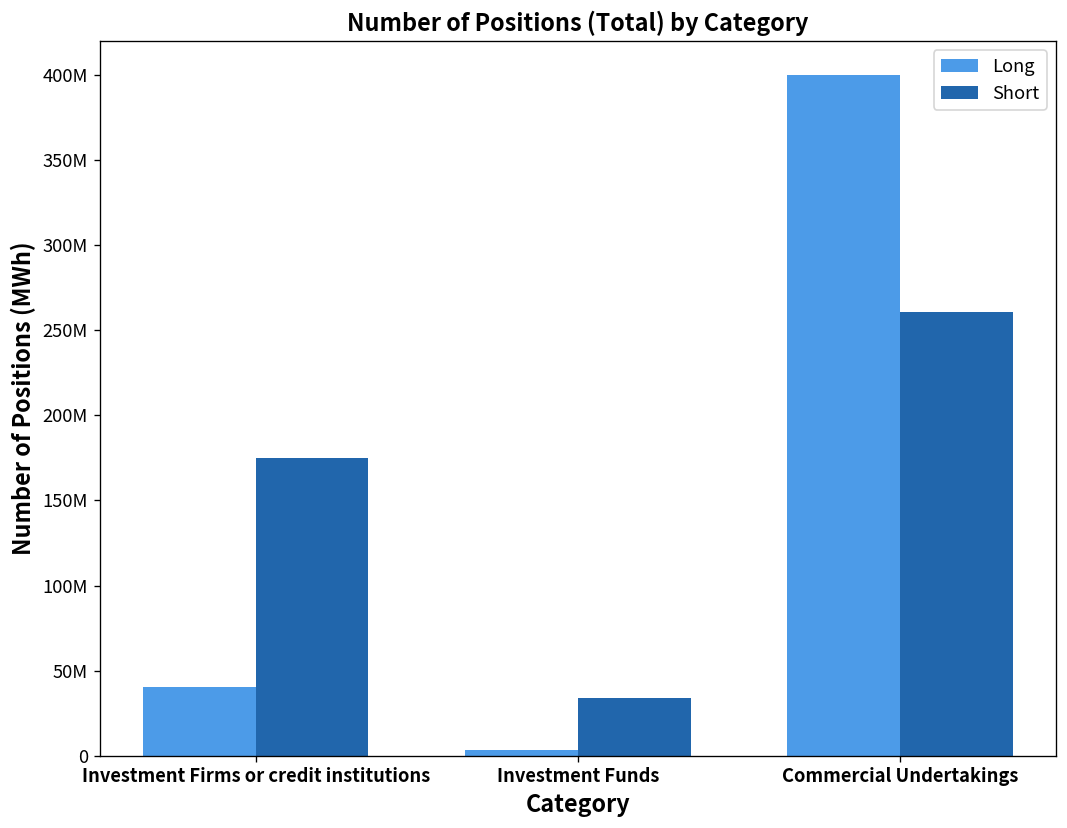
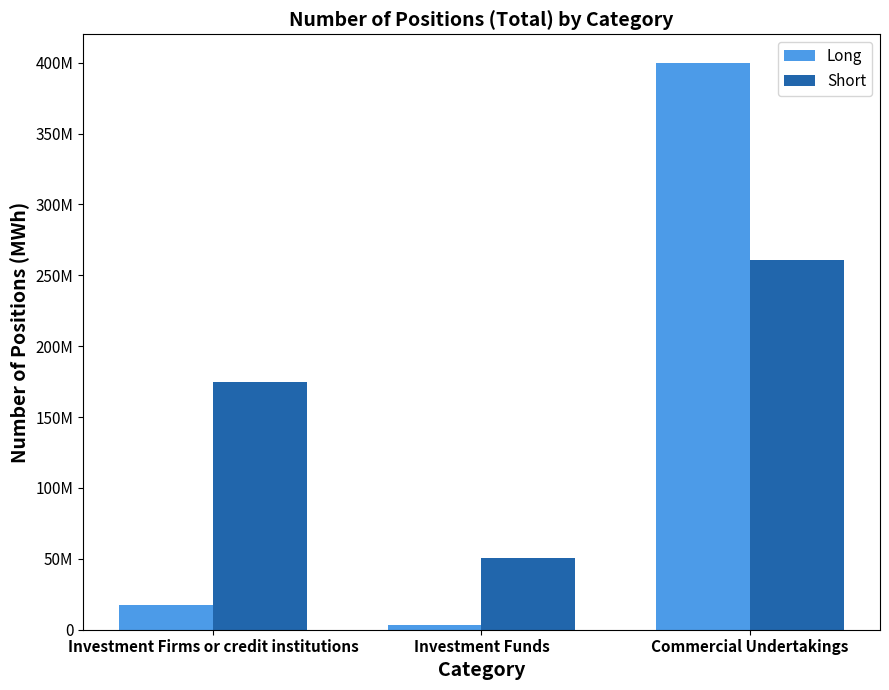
Long, Investment Firms or credit institutions: 40000000 -> 17000000
Short, Investment Funds: 34000000 -> 51000000
